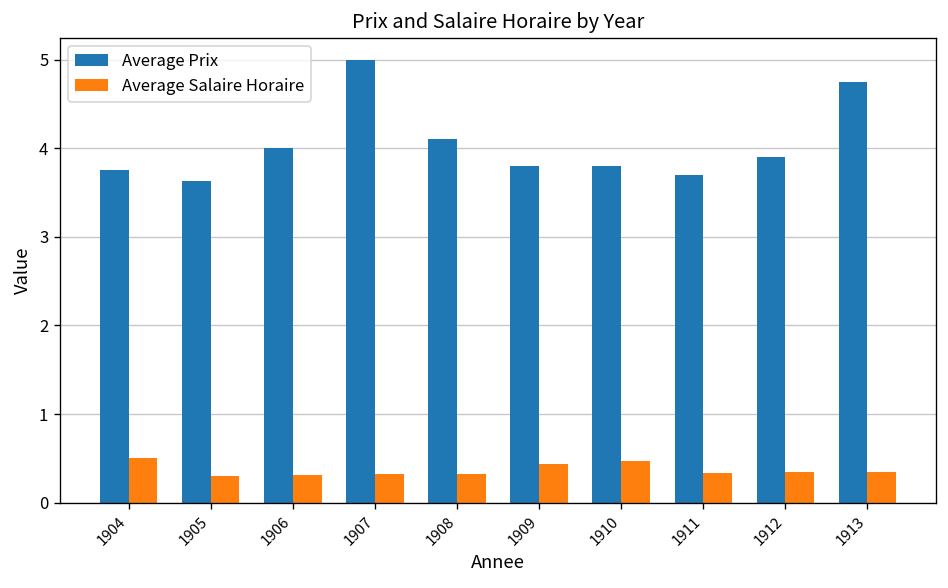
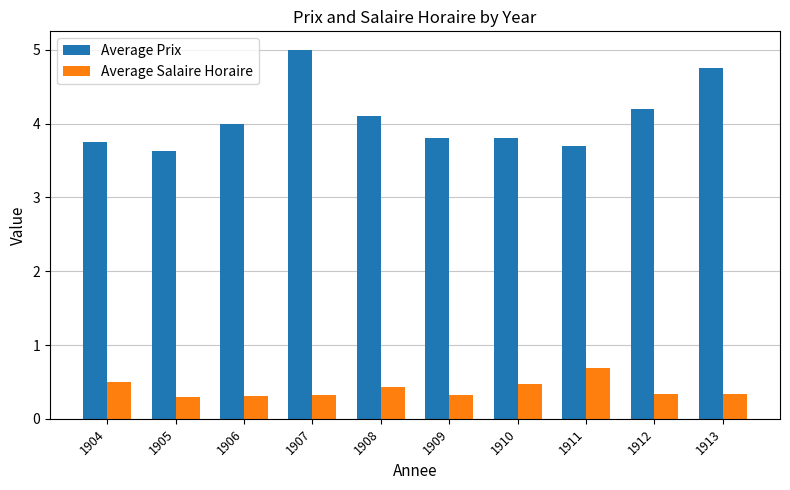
Average Salaire Horaire, 1908: 0.3 -> 0.4
Average Salaire Horaire, 1909: 0.4 -> 0.3
Average Salaire Horaire, 1911: 0.3 -> 0.7
Average Prix, 1912: 3.9 -> 4.2
